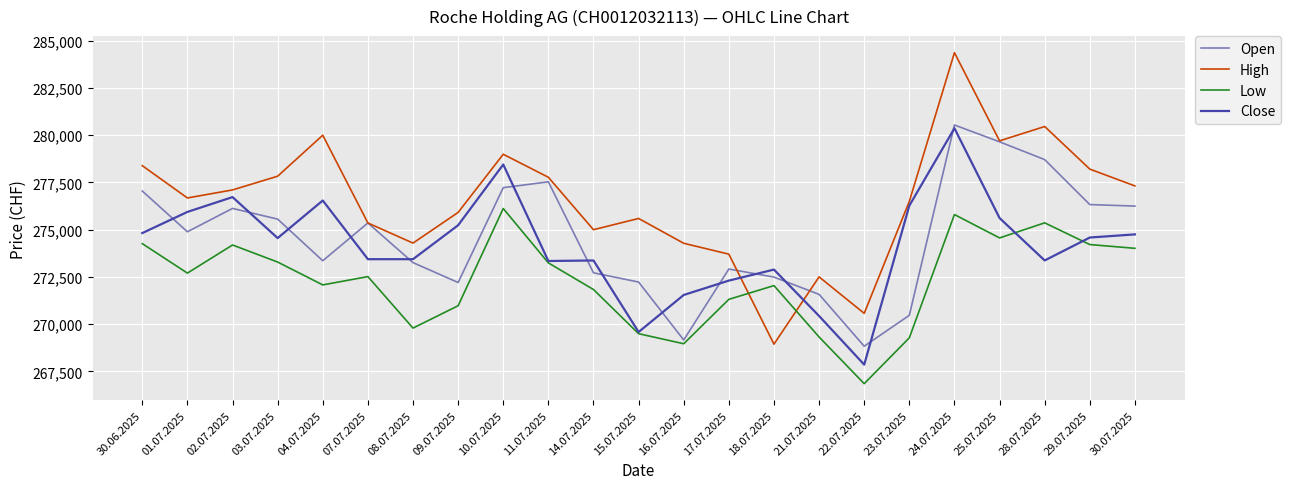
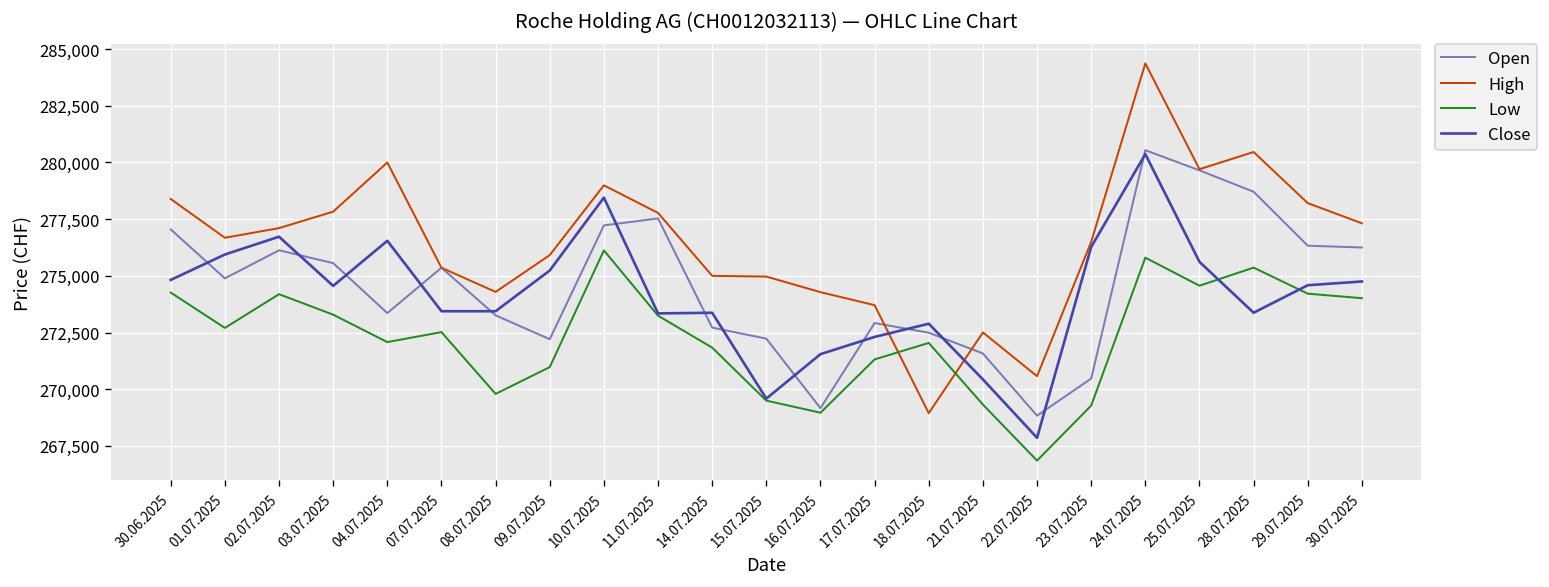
High, 15.07.2025: 275,600 -> 275,000
